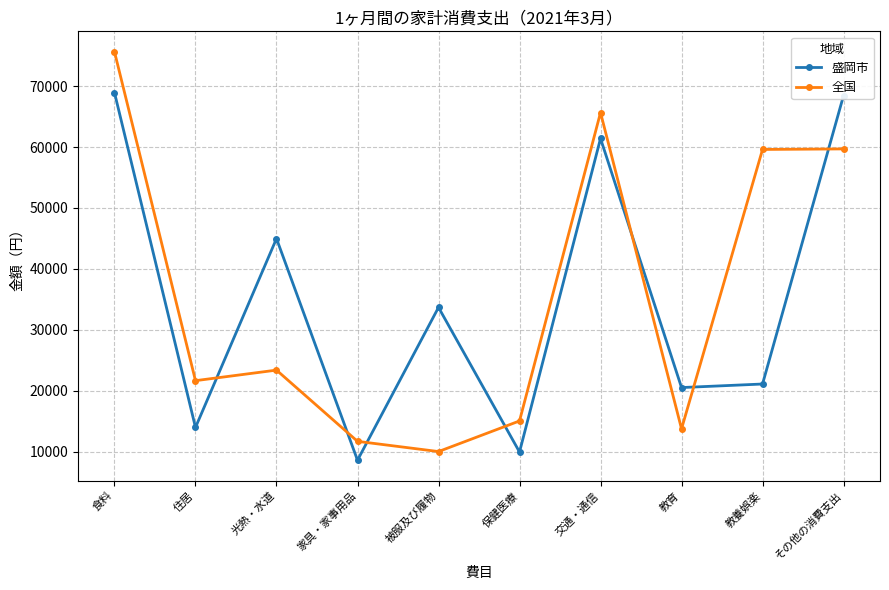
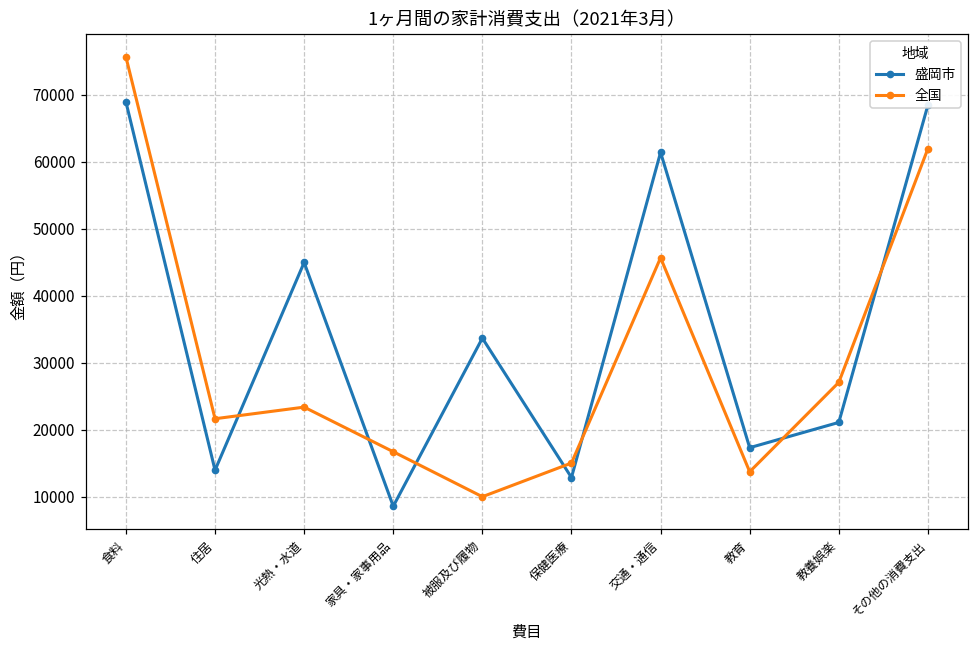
全国, 家具・家事用品: 12000 -> 17000
盛岡市, 保健医療: 10000 -> 13000
全国, 交通・通信: 66000 -> 46000
盛岡市, 教育: 21000 -> 17000
全国, 教養娯楽: 60000 -> 27000
全国, その他の消費支出: 60000 -> 62000
